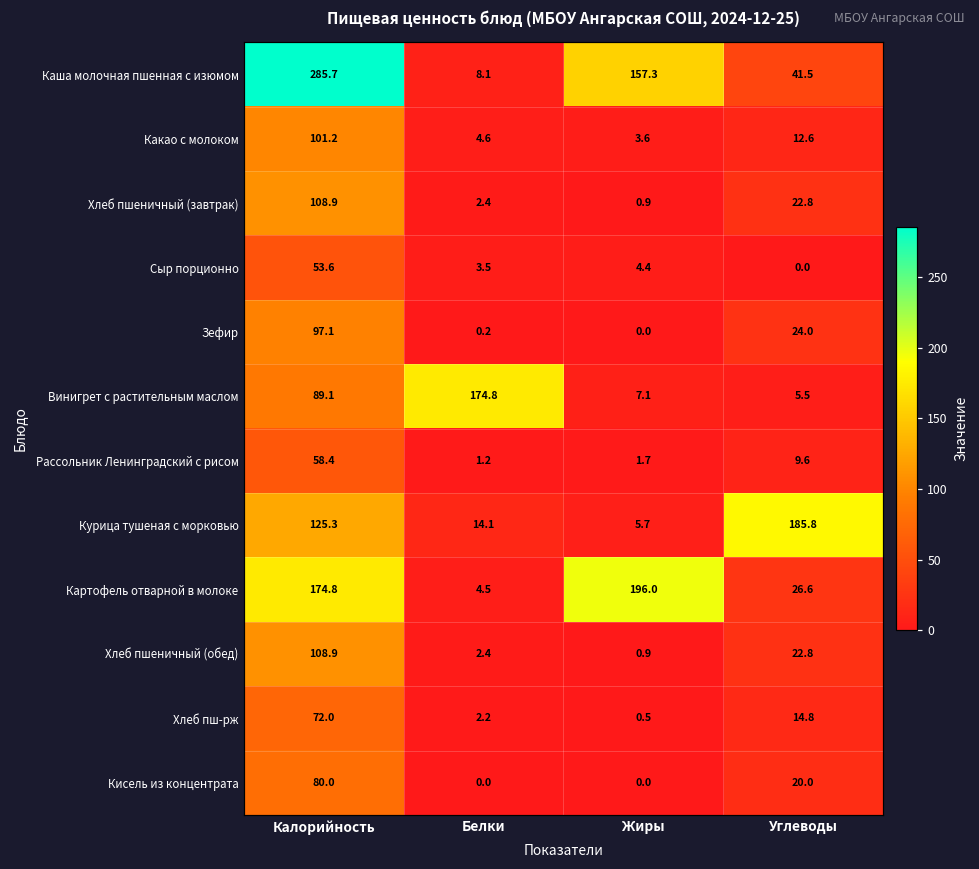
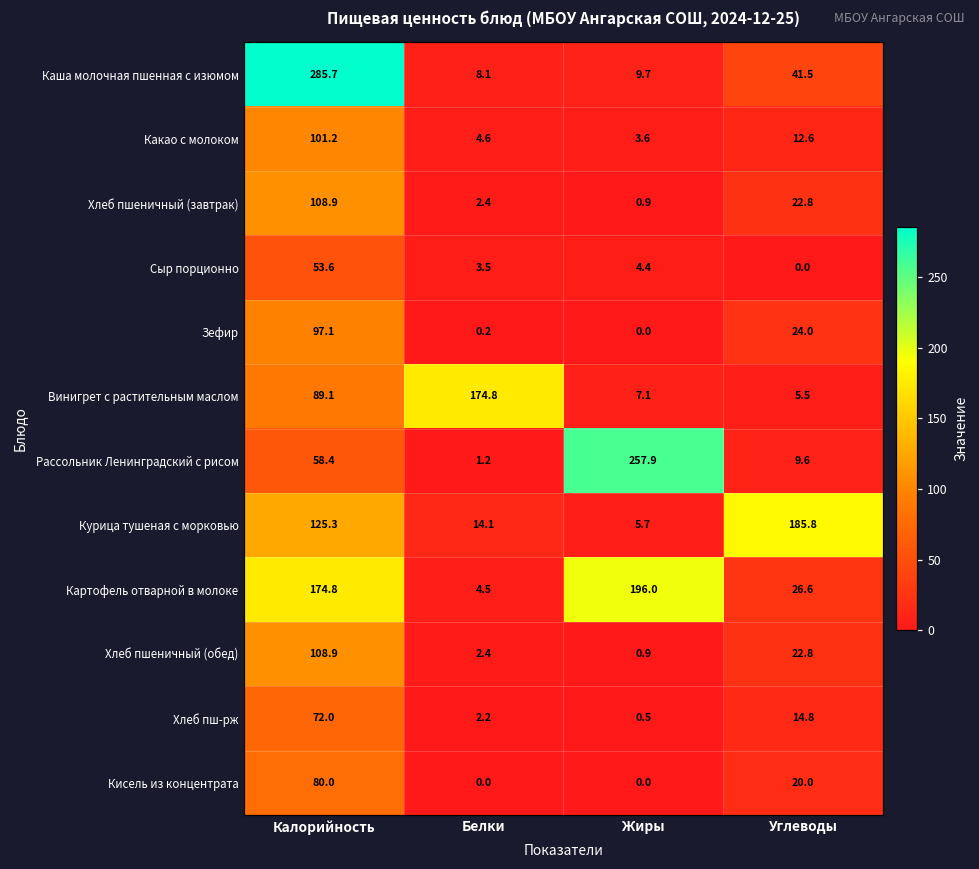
Каша молочная пшенная с изюмом, Жиры: 157.3 -> 9.7
Рассольник Ленинградский с рисом, Жиры: 1.7 -> 257.9
